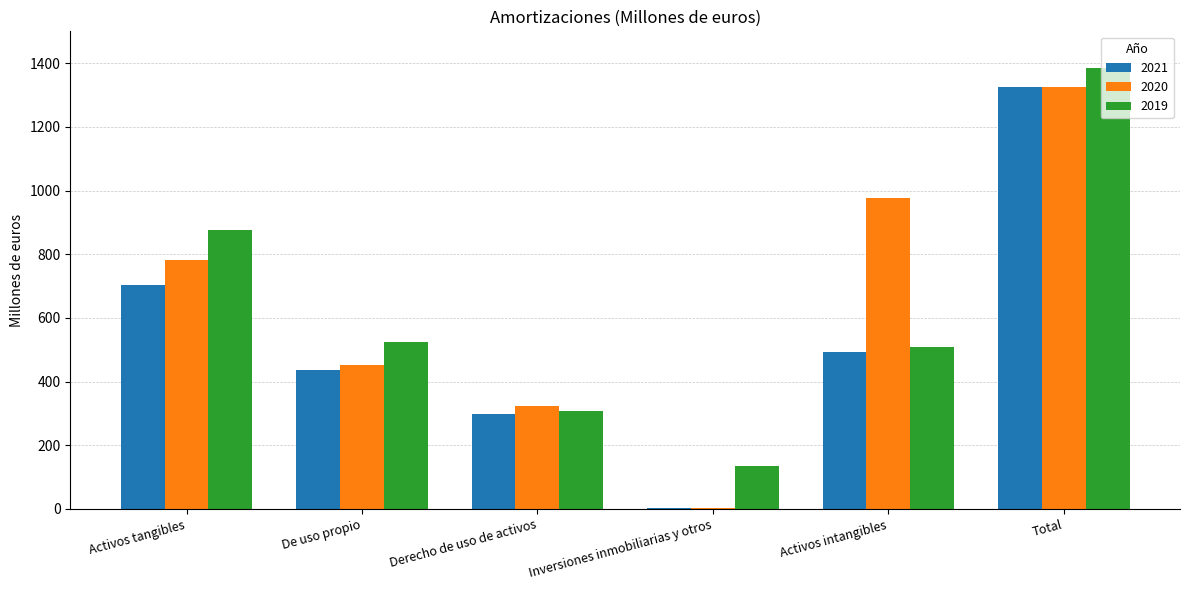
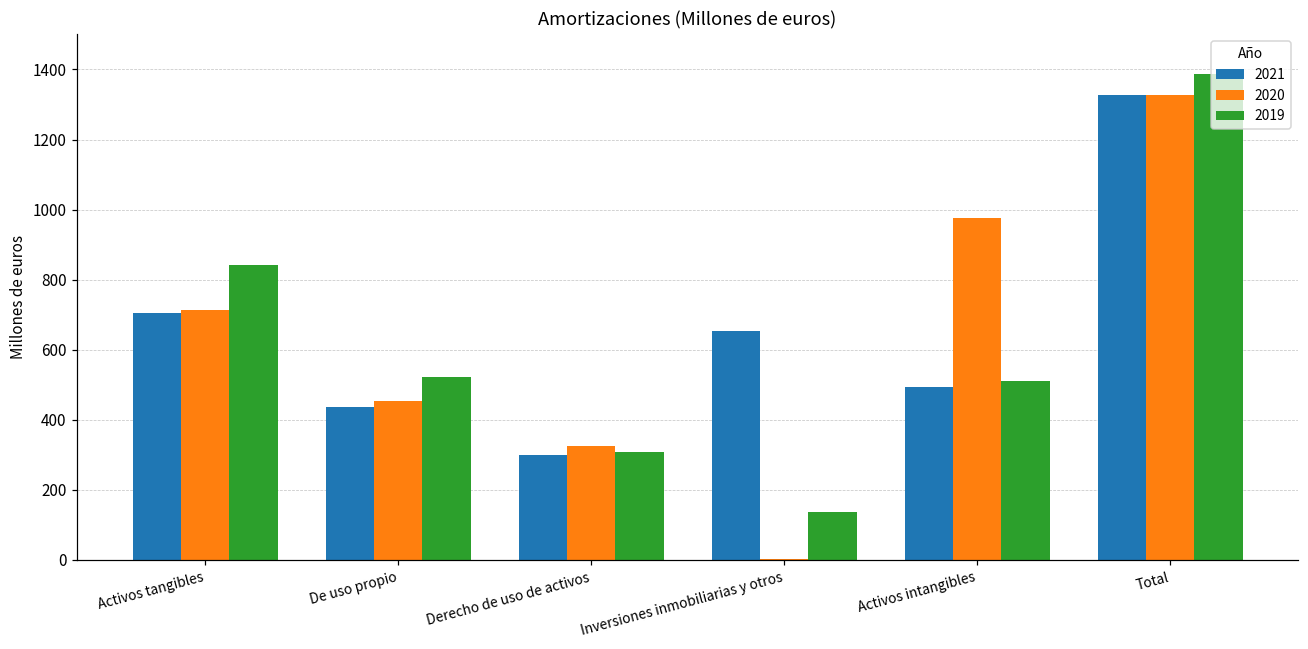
2020, Activos tangibles: 780 -> 710
2019, Activos tangibles: 880 -> 840
2021, Inversiones inmobiliarias y otros: 0 -> 650
